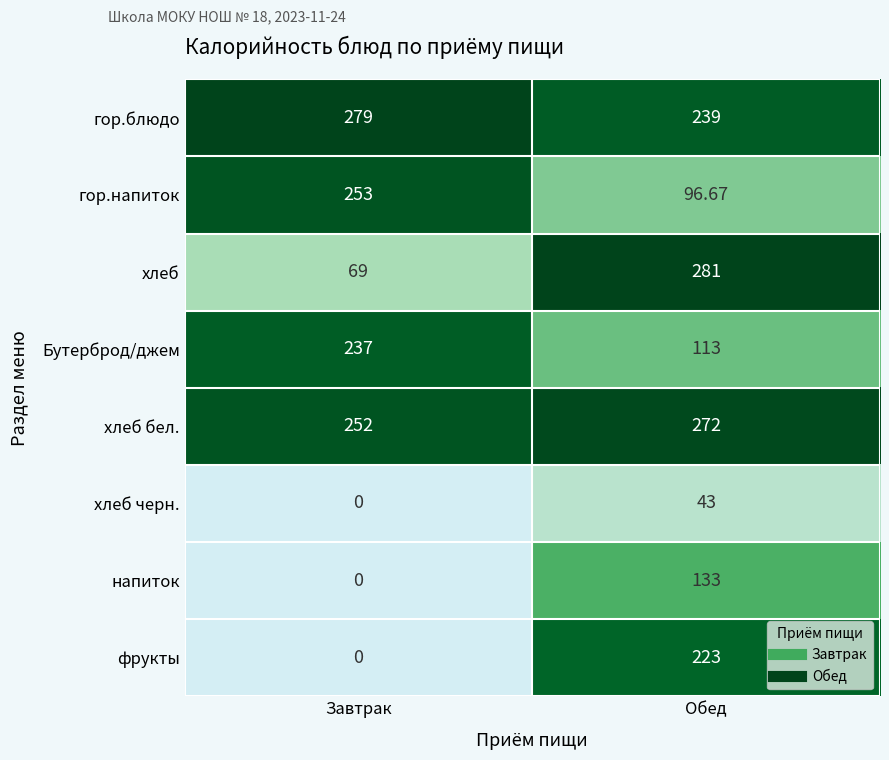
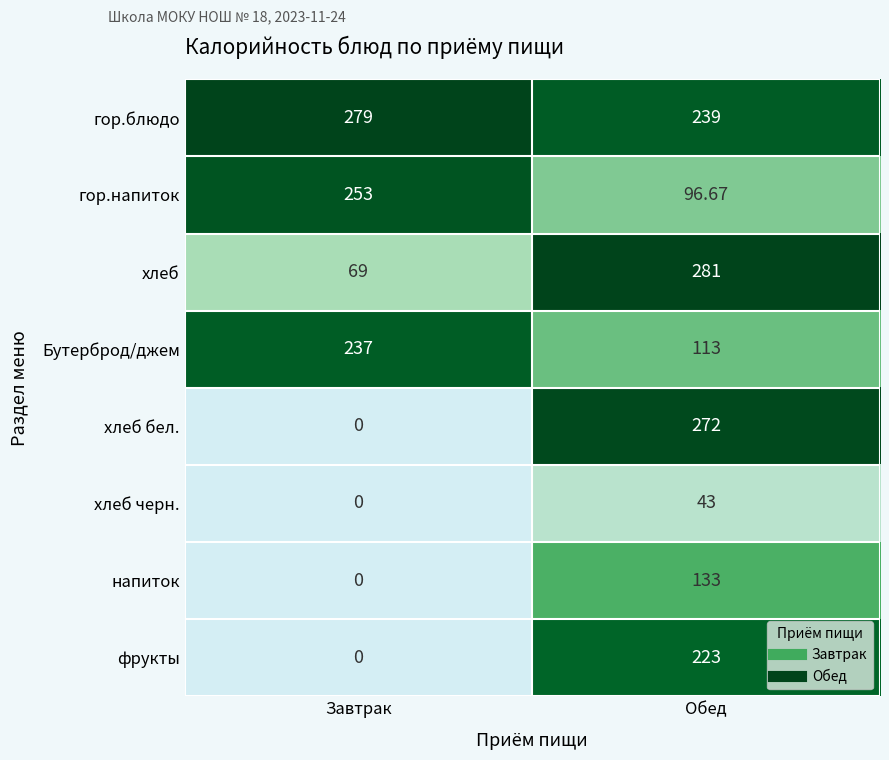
хлеб бел., Завтрак: 252 -> 0
